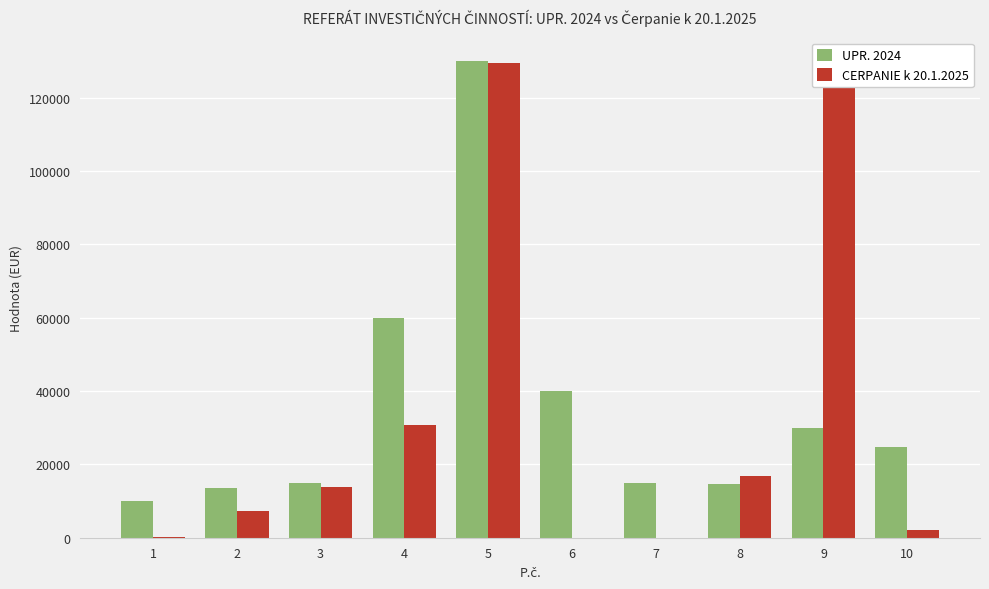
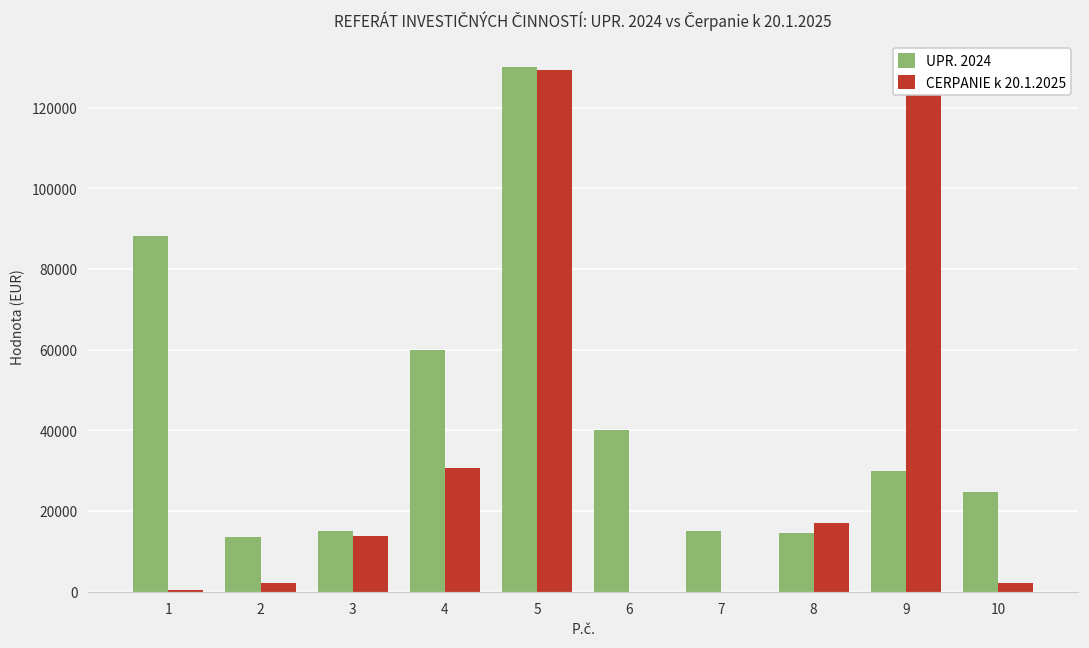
UPR. 2024, 1: 10000 -> 88000
CERPANIE k 20.1.2025, 2: 7000 -> 2000
